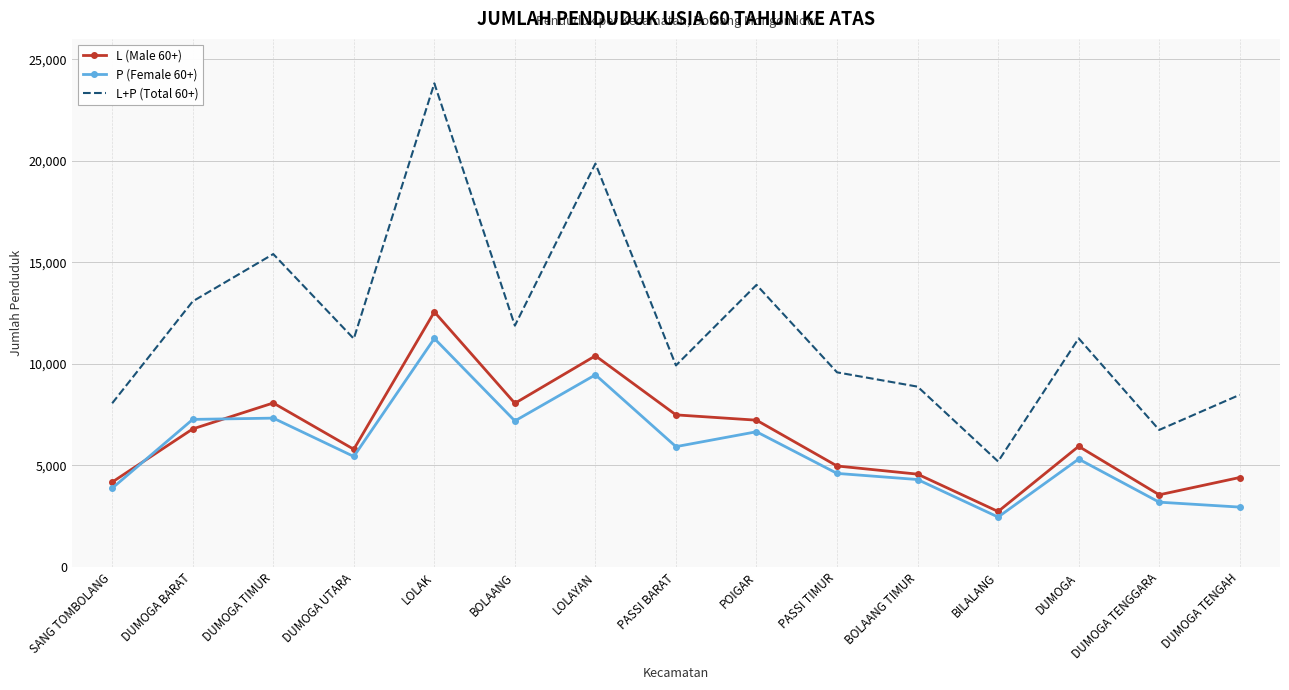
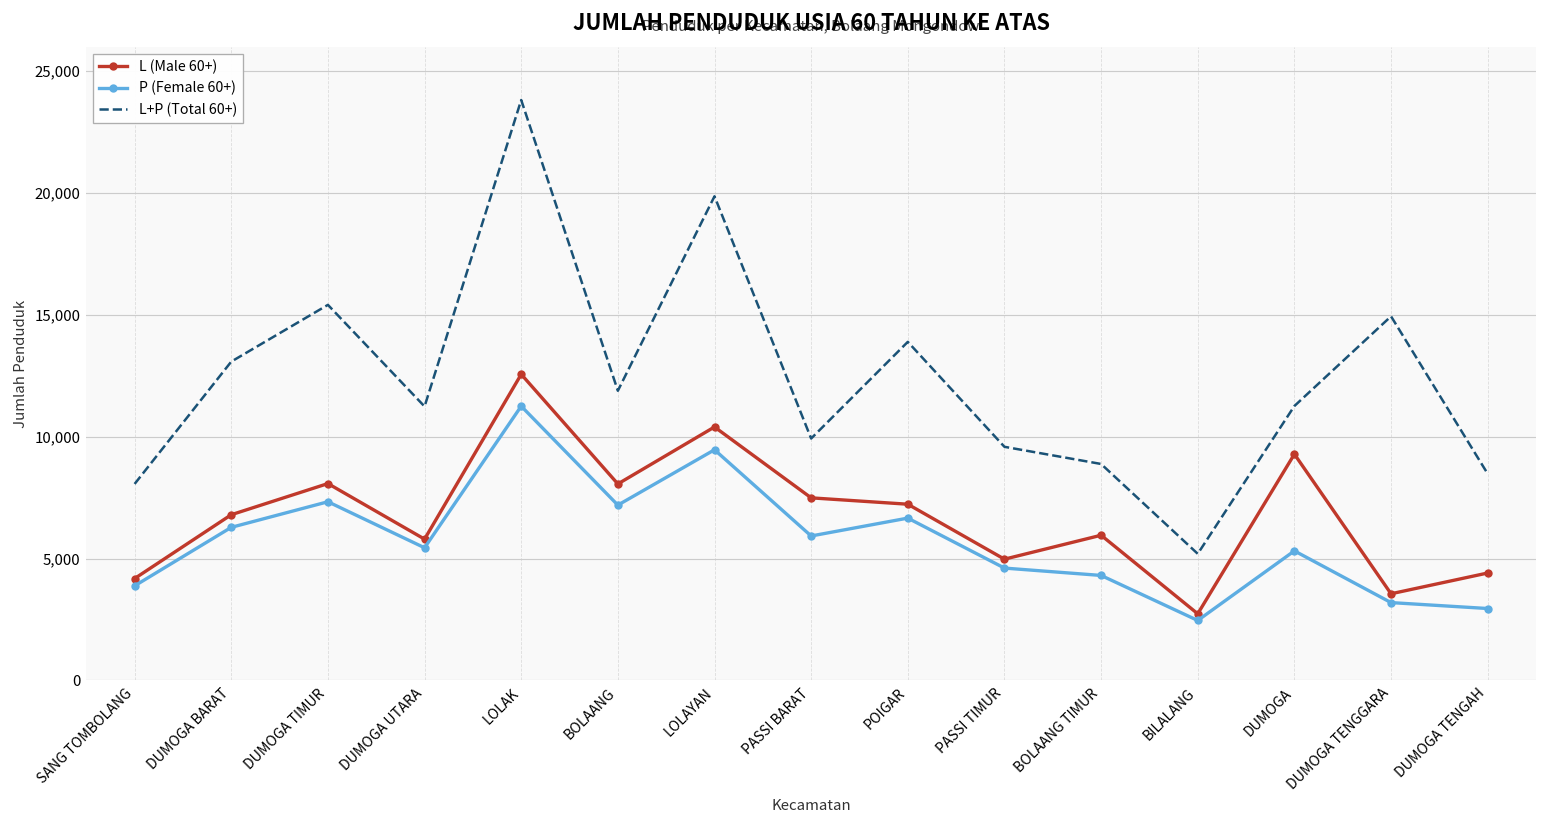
P (Female 60+), DUMOGA BARAT: 7,300 -> 6,300
L (Male 60+), BOLAANG TIMUR: 4,600 -> 6,000
L (Male 60+), DUMOGA: 5,900 -> 9,300
L+P (Total 60+), DUMOGA TENGGARA: 6,800 -> 14,900
